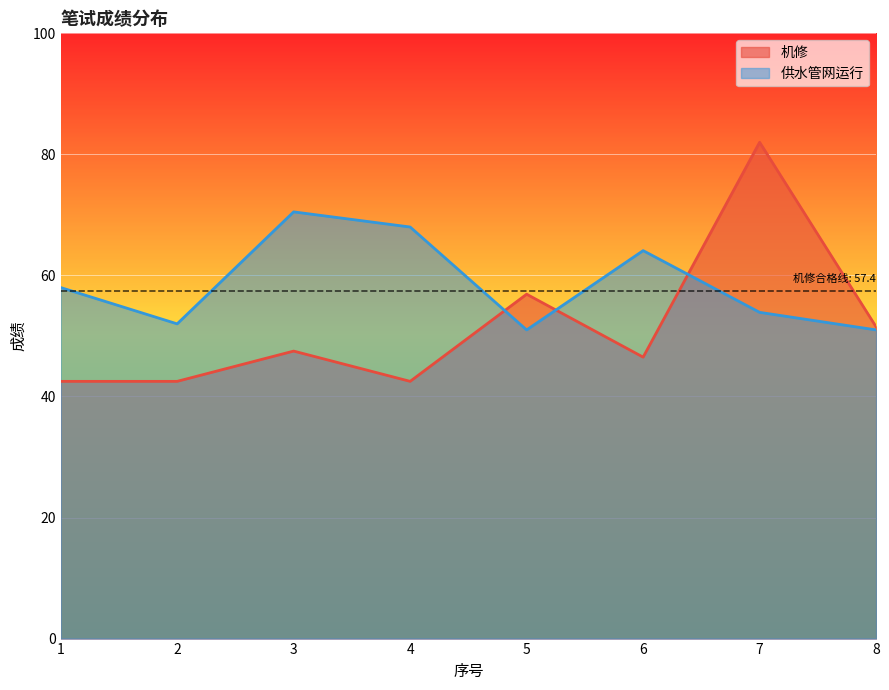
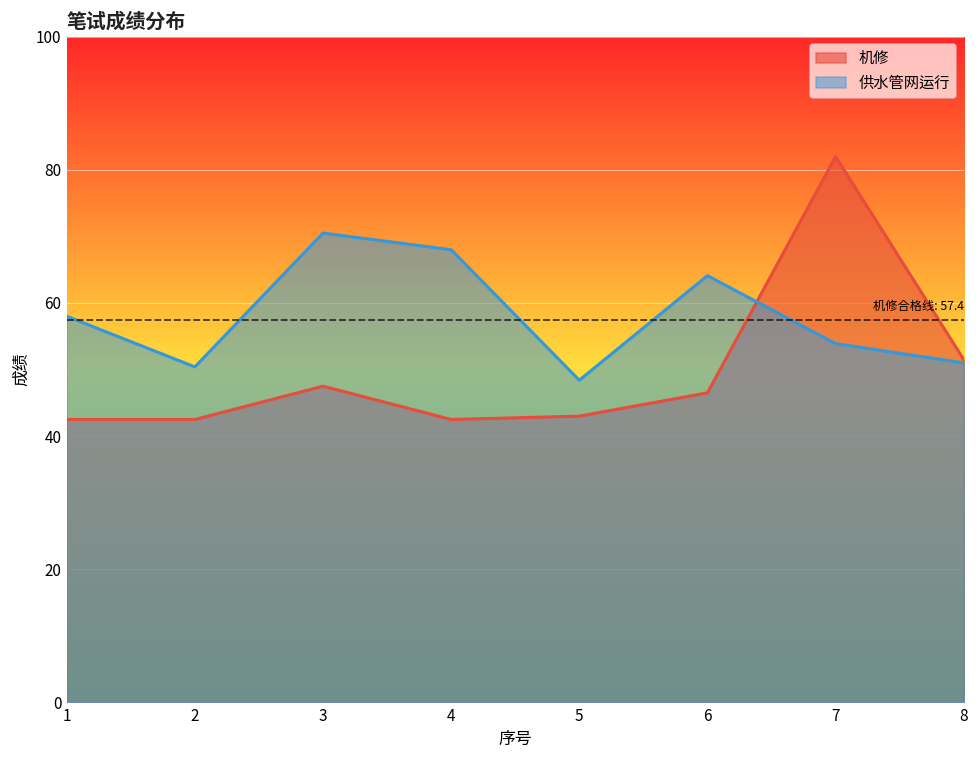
供水管网运行, 2: 52 -> 50
机修, 5: 57 -> 43
供水管网运行, 5: 51 -> 48
